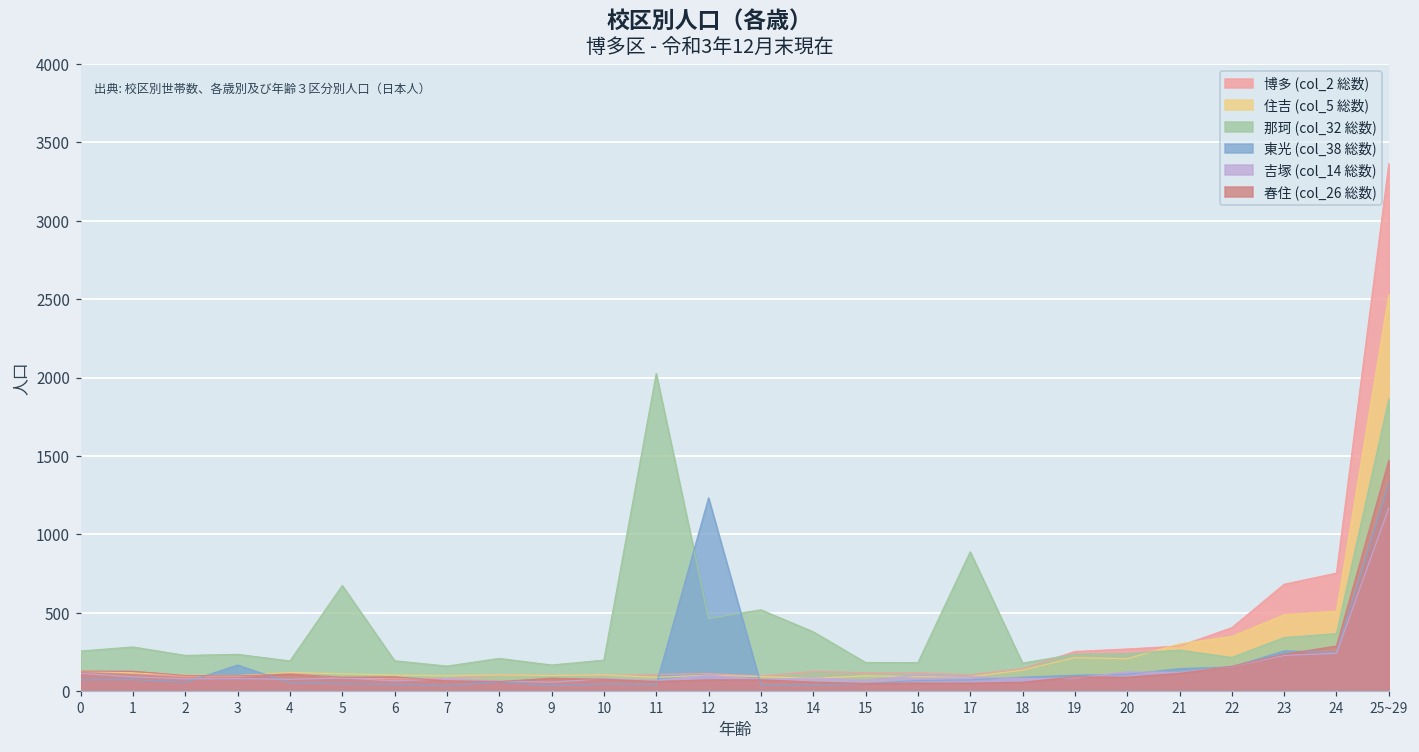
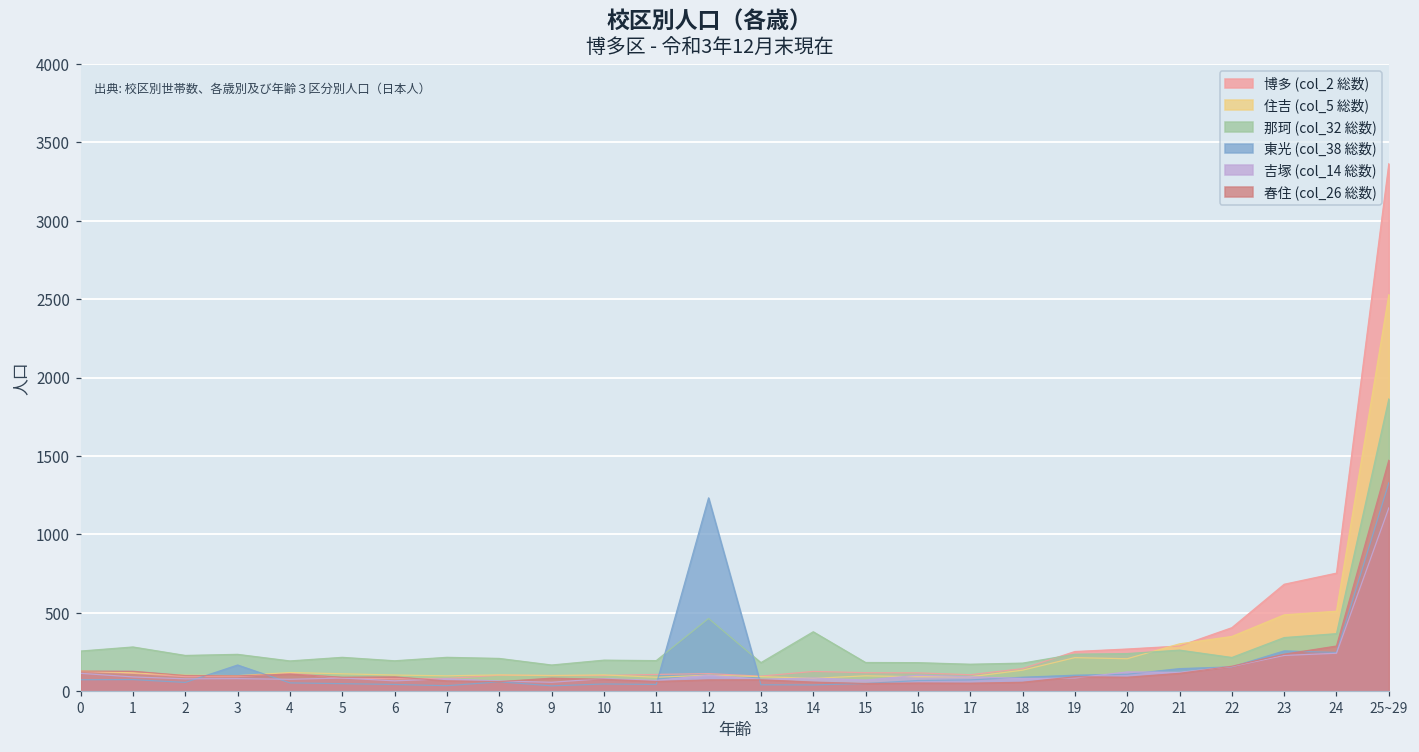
那珂 (col_32 総数), 5: 670 -> 220
那珂 (col_32 総数), 7: 160 -> 220
那珂 (col_32 総数), 11: 2030 -> 200
那珂 (col_32 総数), 13: 520 -> 180
那珂 (col_32 総数), 17: 890 -> 170
